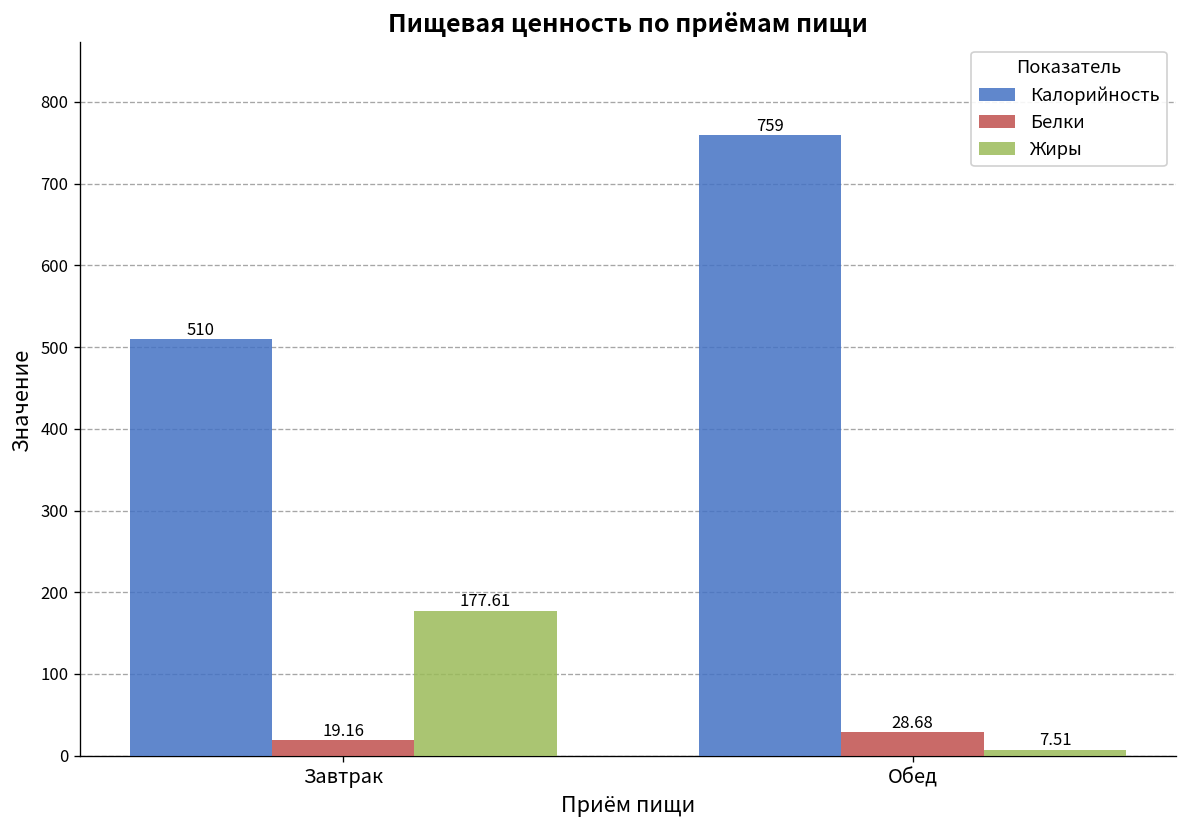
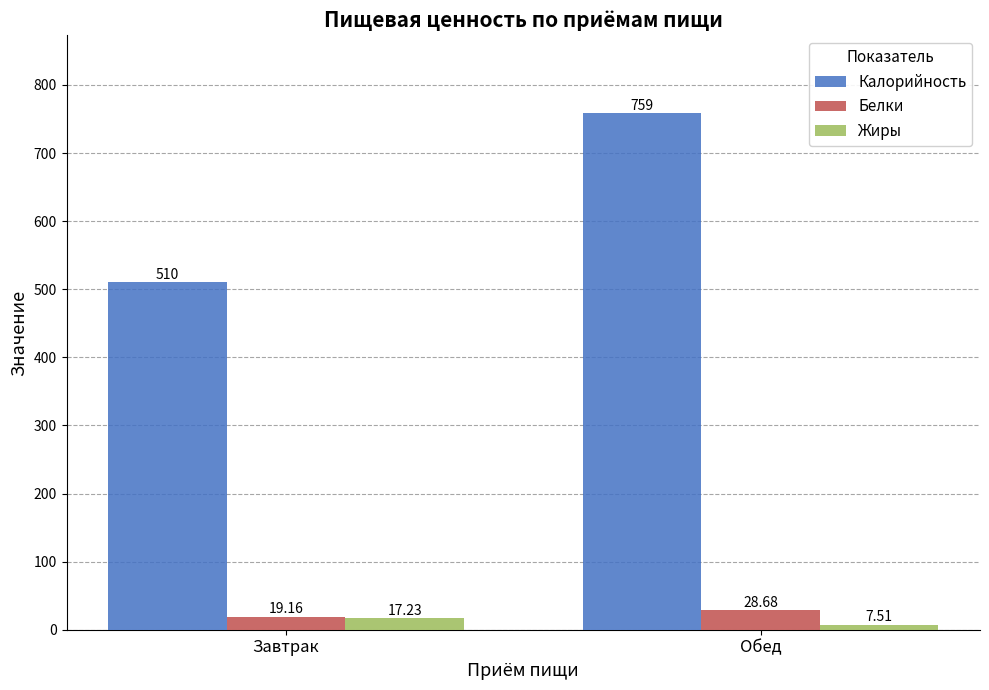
Жиры, Завтрак: 177.61 -> 17.23
